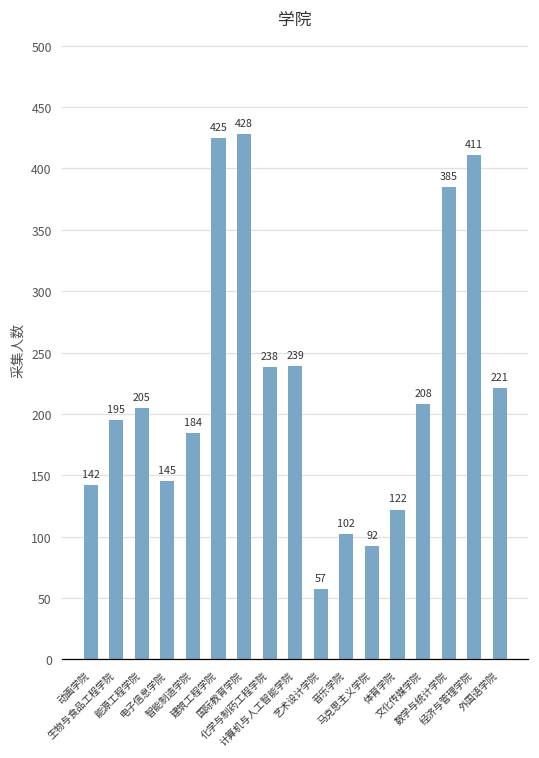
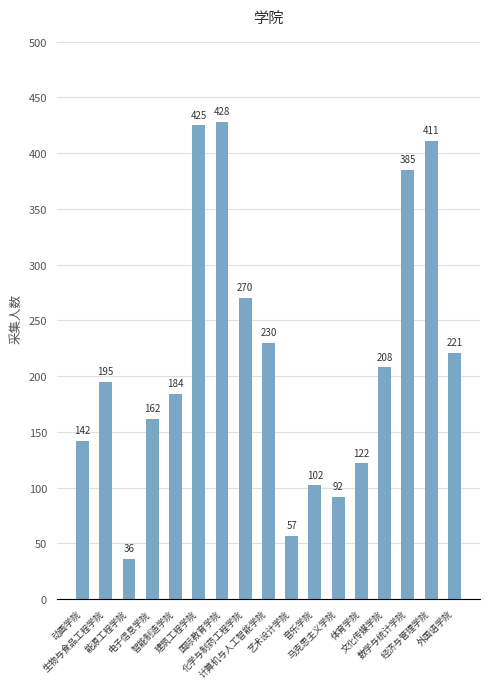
能源工程学院: 205 -> 36
电子信息学院: 145 -> 162
化学与制药工程学院: 238 -> 270
计算机与人工智能学院: 239 -> 230
